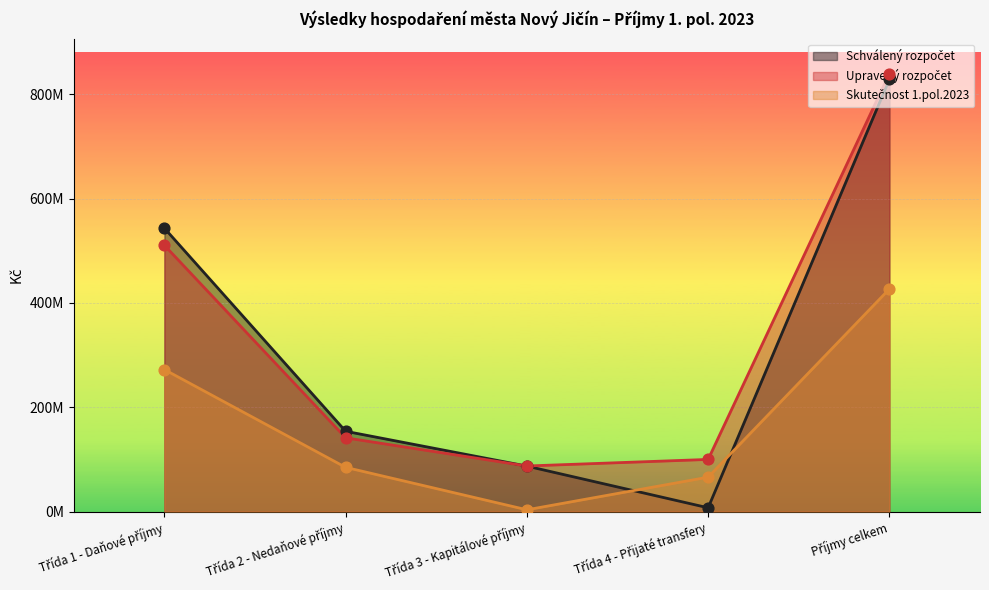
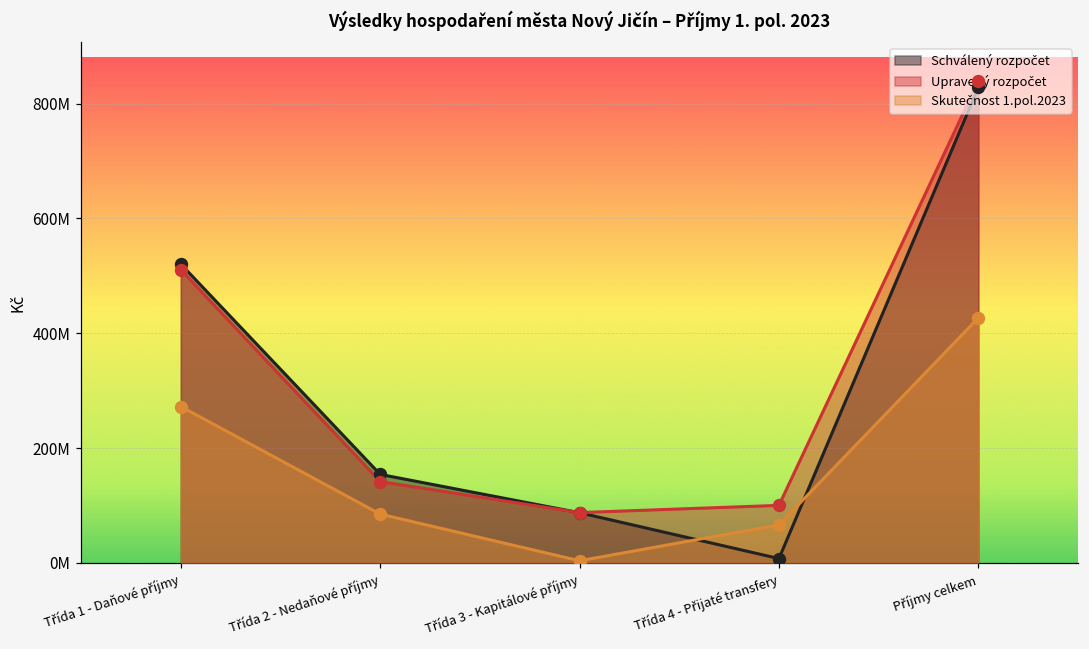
Schválený rozpočet, Třída 1 - Daňové příjmy: 540000000 -> 520000000
